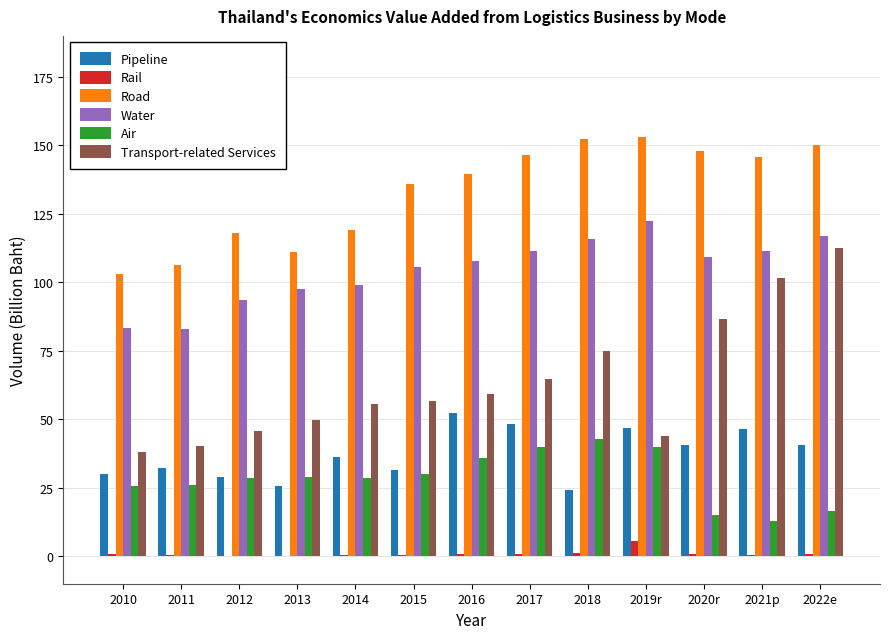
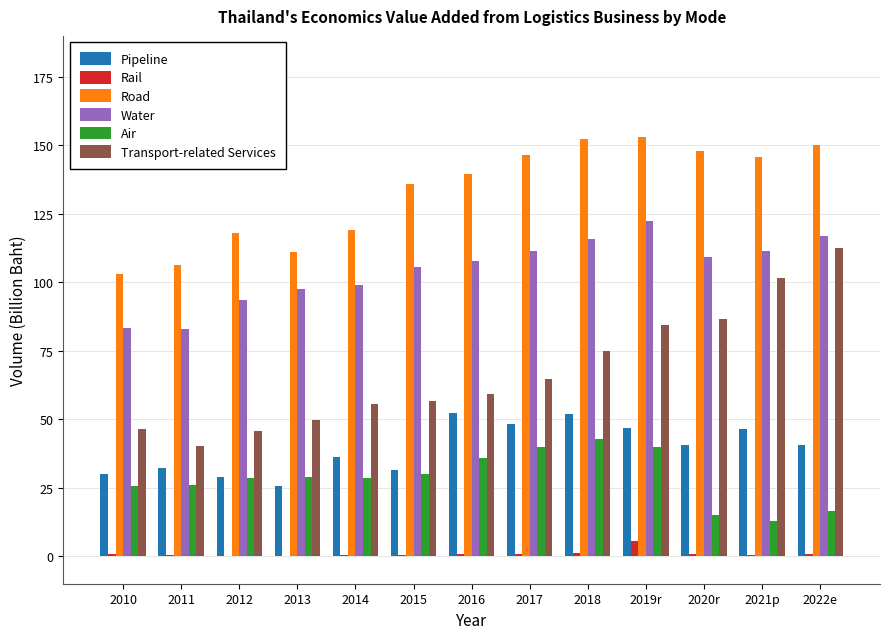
Transport-related Services, 2010: 38 -> 47
Pipeline, 2018: 24 -> 52
Transport-related Services, 2019r: 44 -> 84
